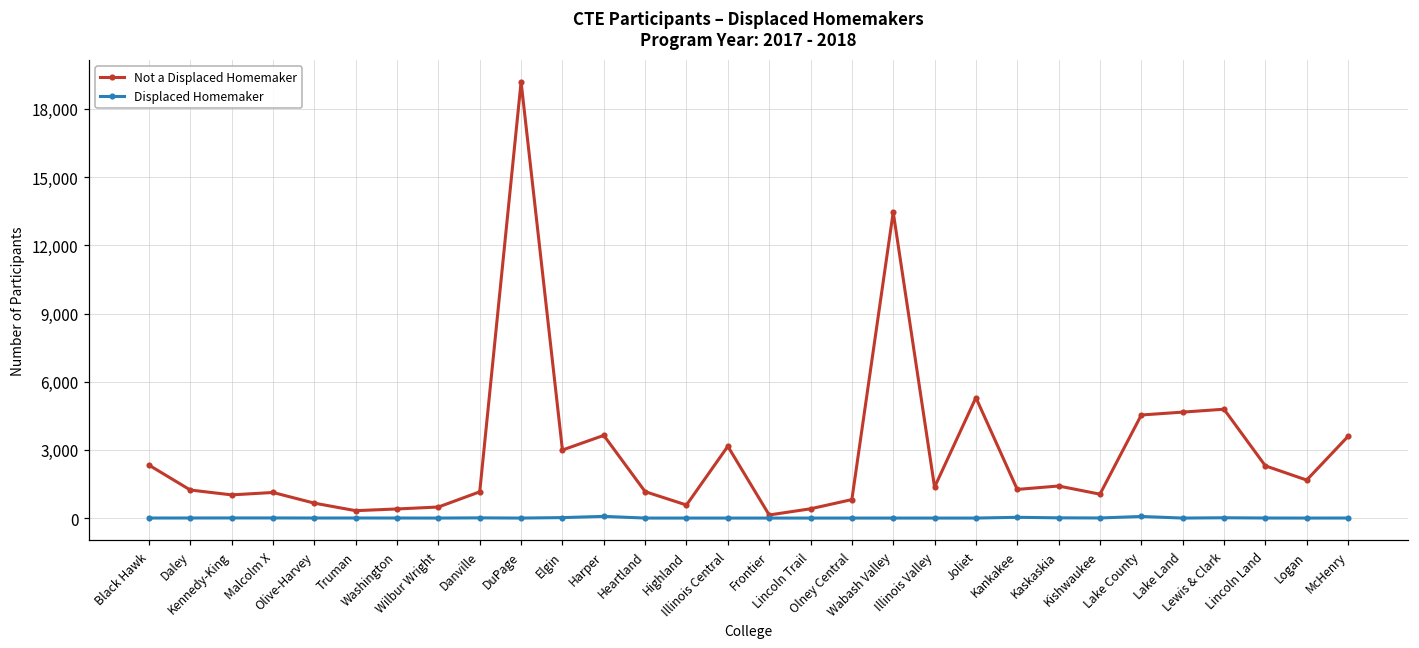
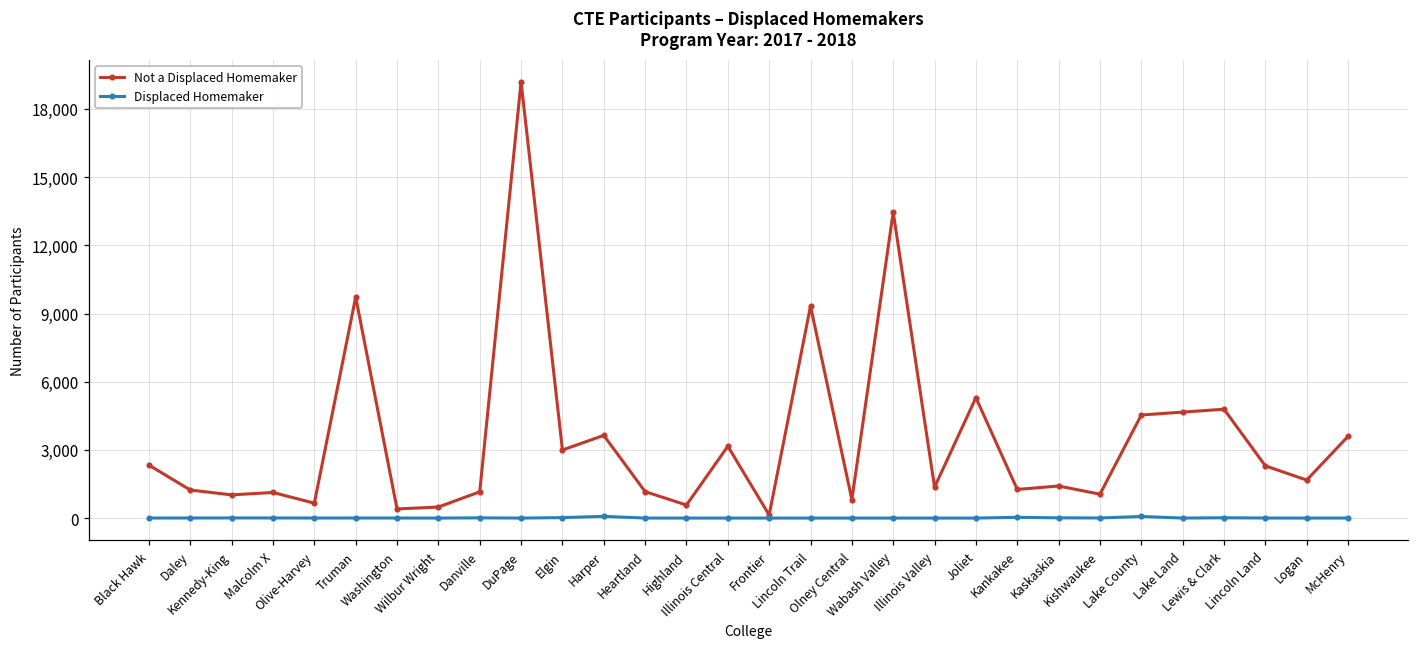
Not a Displaced Homemaker, Truman: 300 -> 9,700
Not a Displaced Homemaker, Lincoln Trail: 400 -> 9,300
